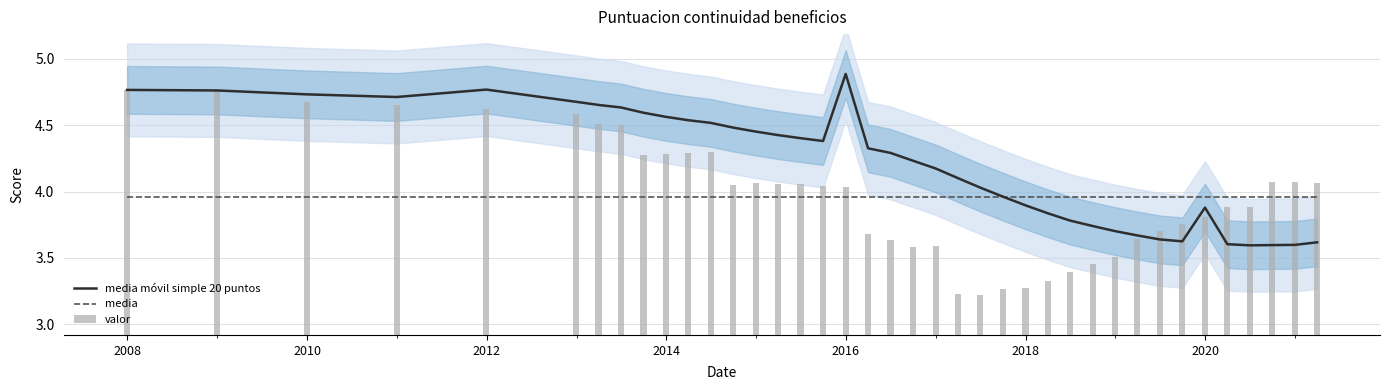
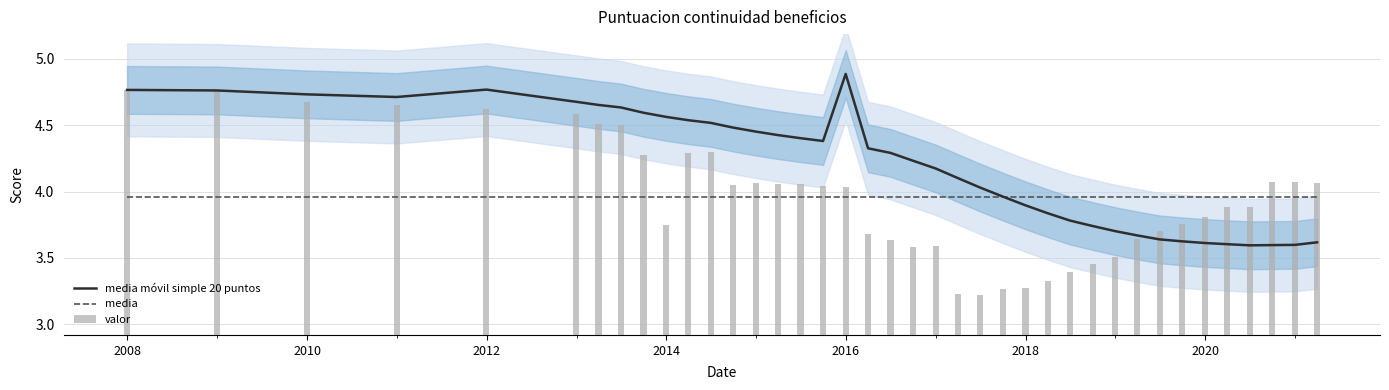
valor, 2014: 4.28 -> 3.75
media móvil simple 20 puntos, 2020: 3.88 -> 3.61
